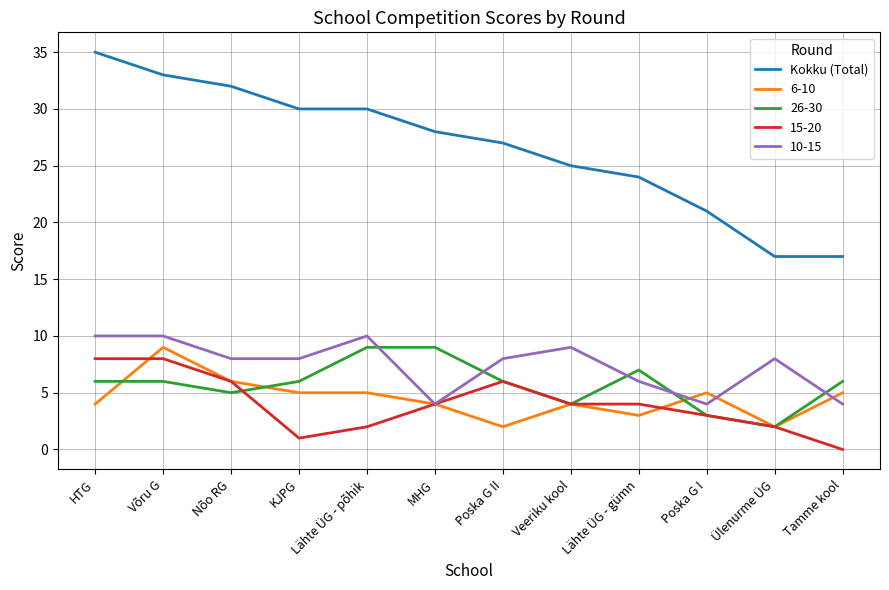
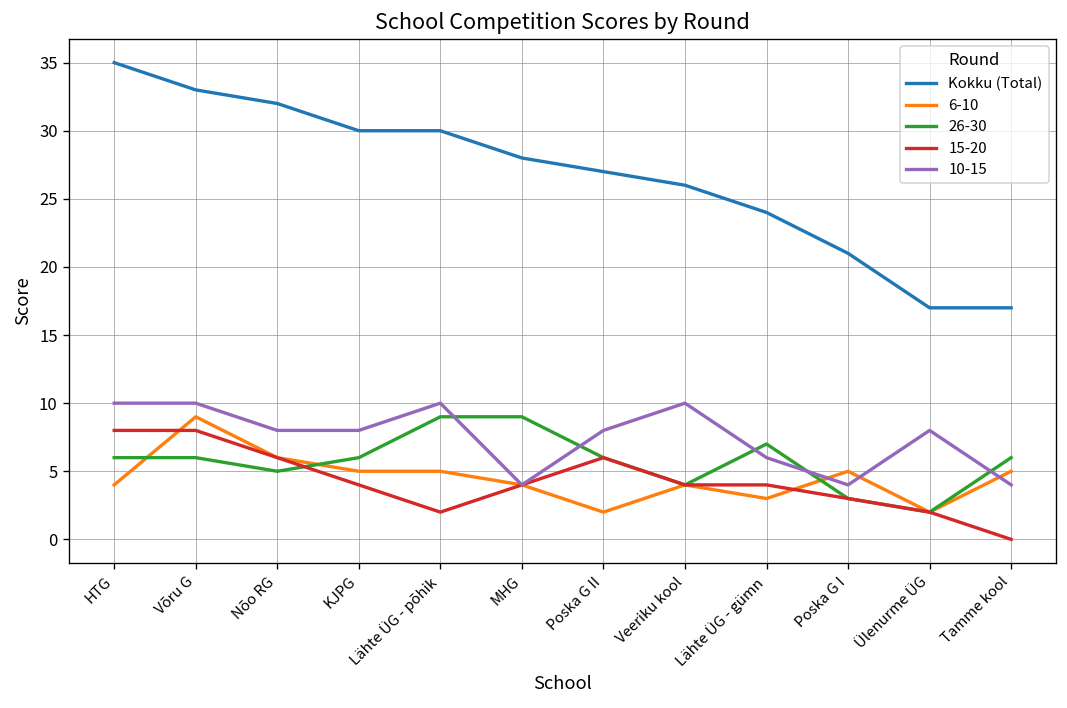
15-20, KJPG: 1 -> 4
Kokku (Total), Veeriku kool: 25 -> 26
10-15, Veeriku kool: 9 -> 10
